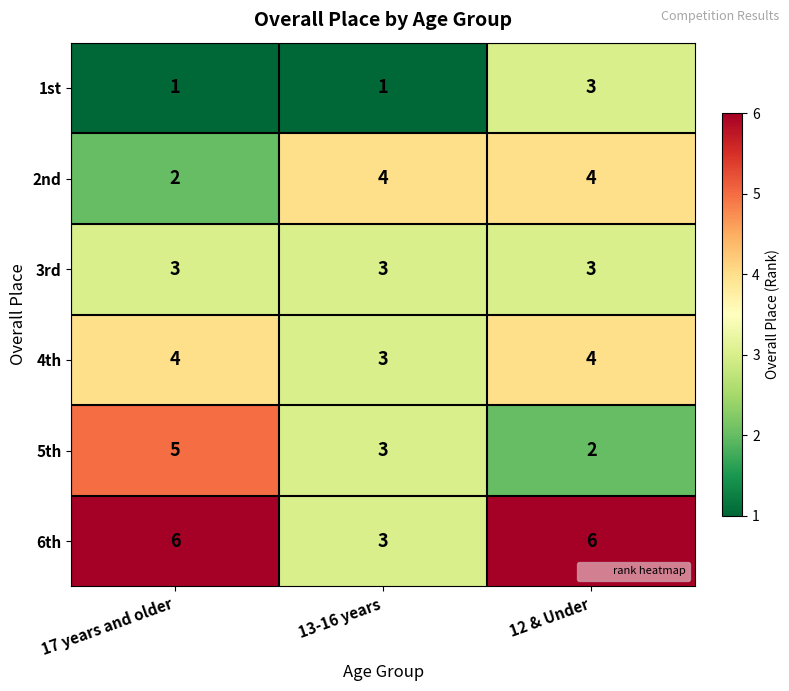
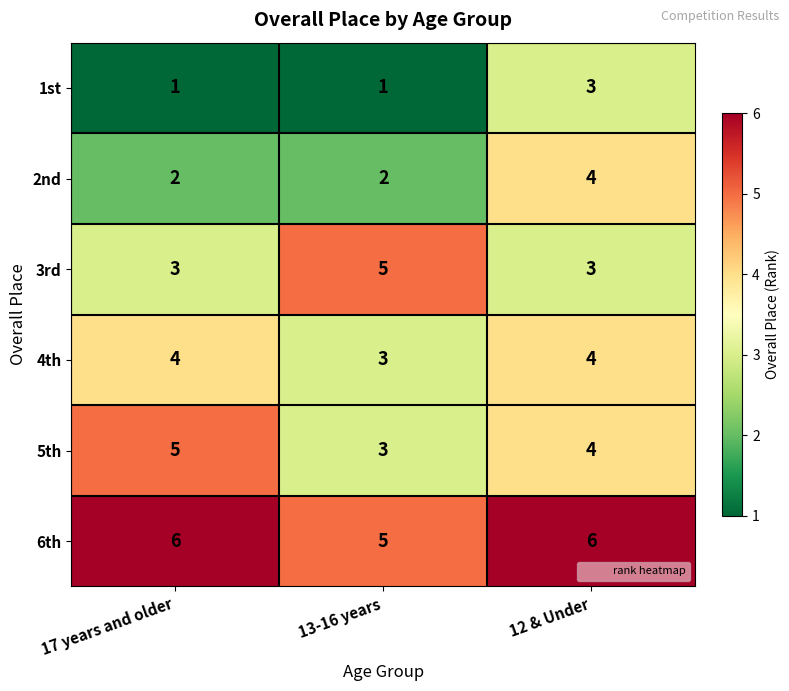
2nd, 13-16 years: 4 -> 2
3rd, 13-16 years: 3 -> 5
5th, 12 & Under: 2 -> 4
6th, 13-16 years: 3 -> 5
